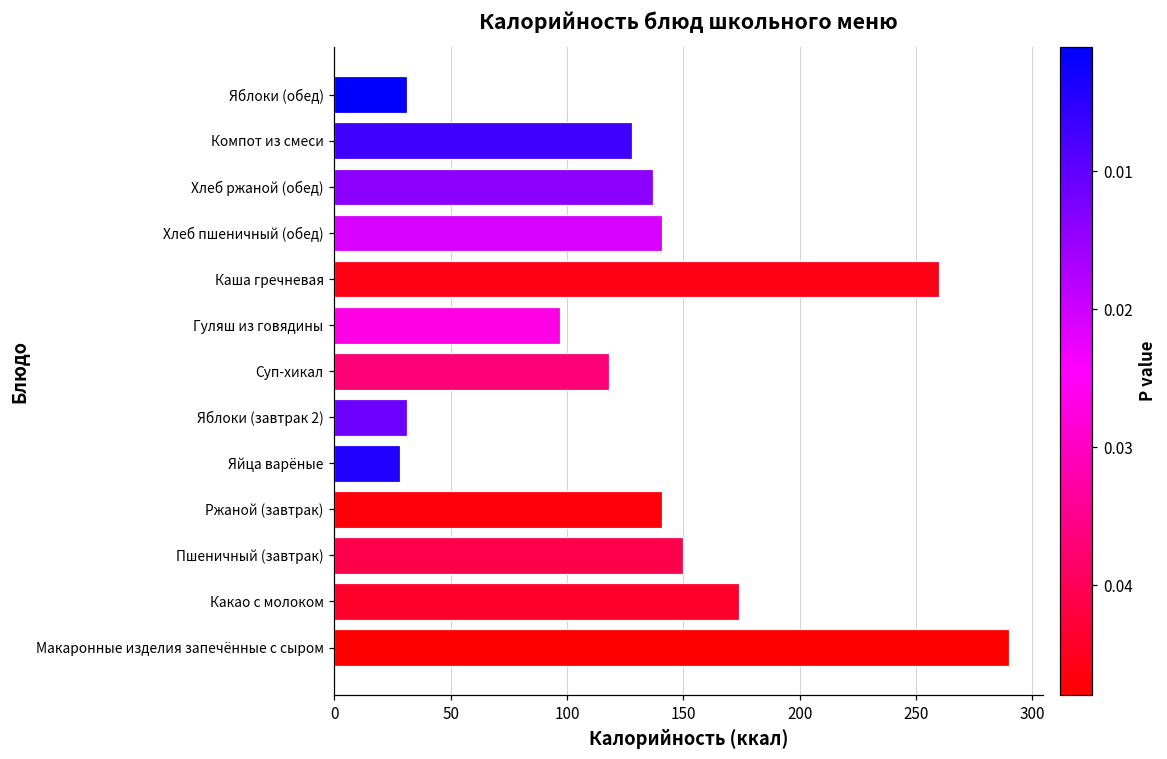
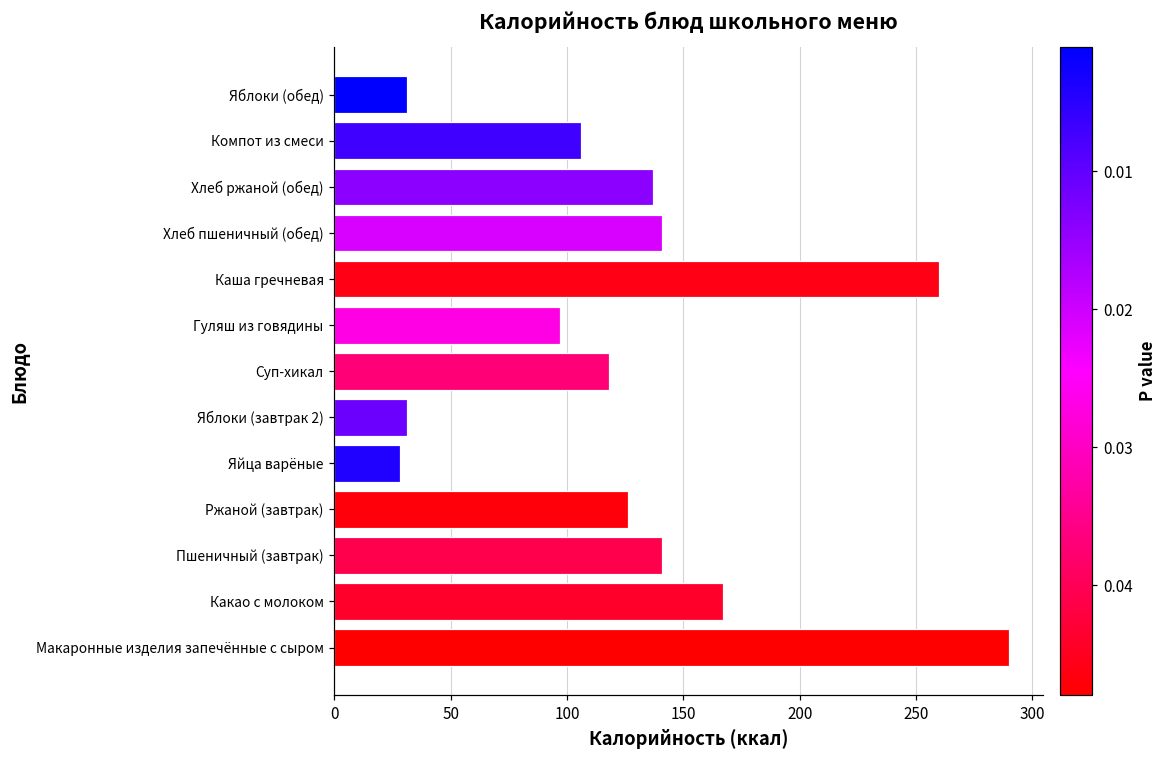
Компот из смеси: 128 -> 106
Ржаной (завтрак): 141 -> 126
Пшеничный (завтрак): 150 -> 141
Какао с молоком: 174 -> 167
